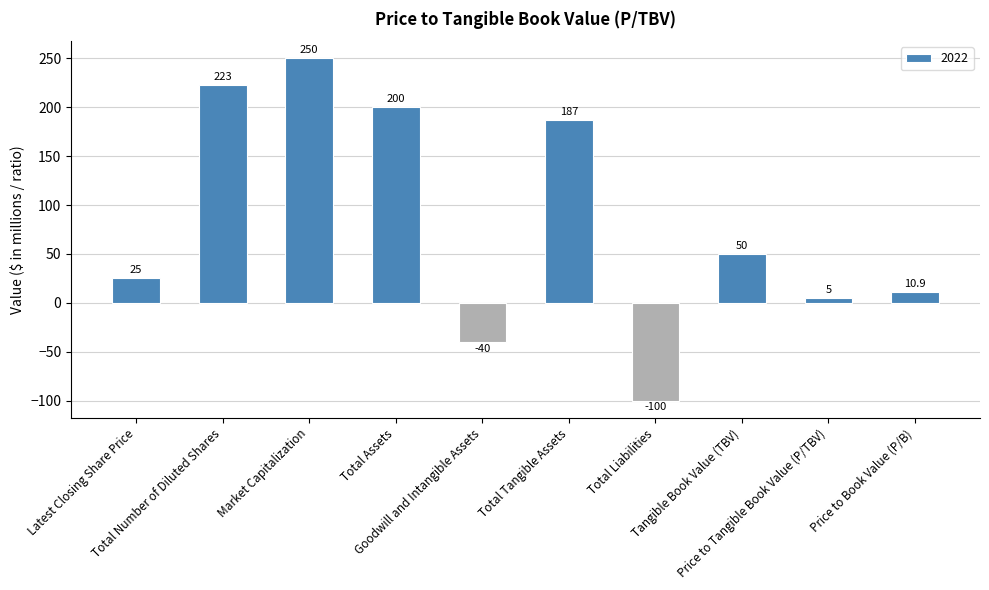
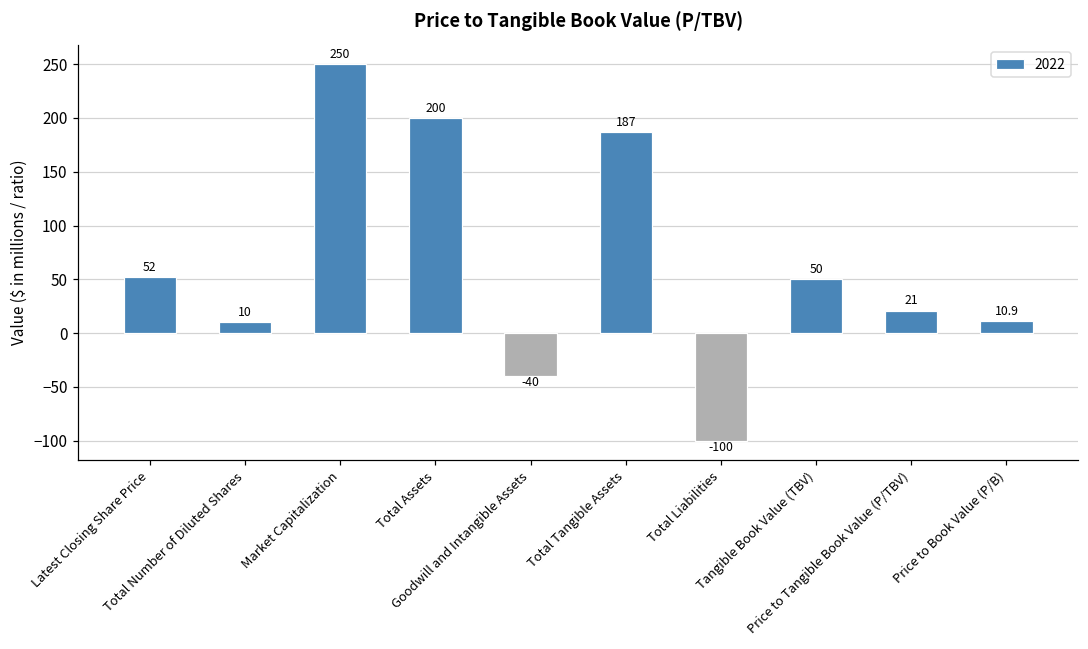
Latest Closing Share Price: 25 -> 52
Total Number of Diluted Shares: 223 -> 10
Price to Tangible Book Value (P/TBV): 5 -> 21
